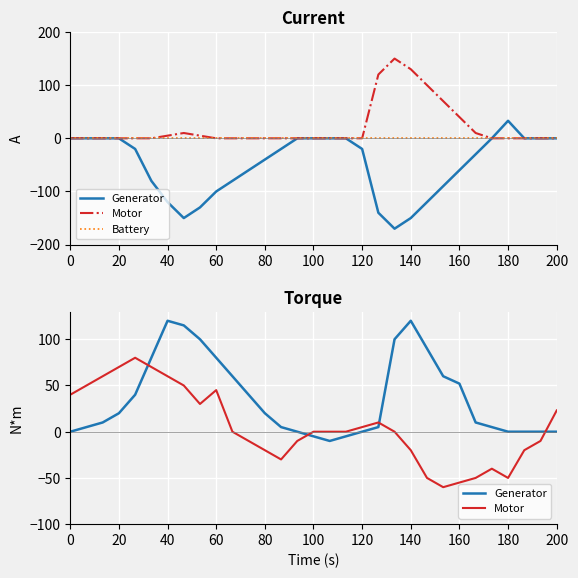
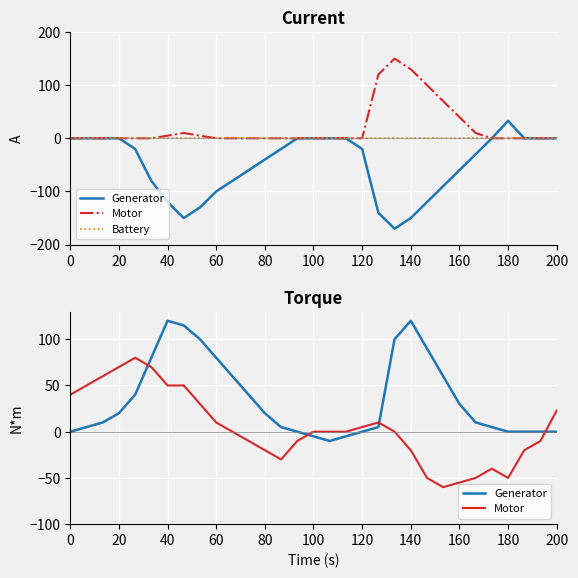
Torque, Motor, 40: 60 -> 50
Torque, Motor, 60: 50 -> 10
Torque, Generator, 160: 50 -> 30
